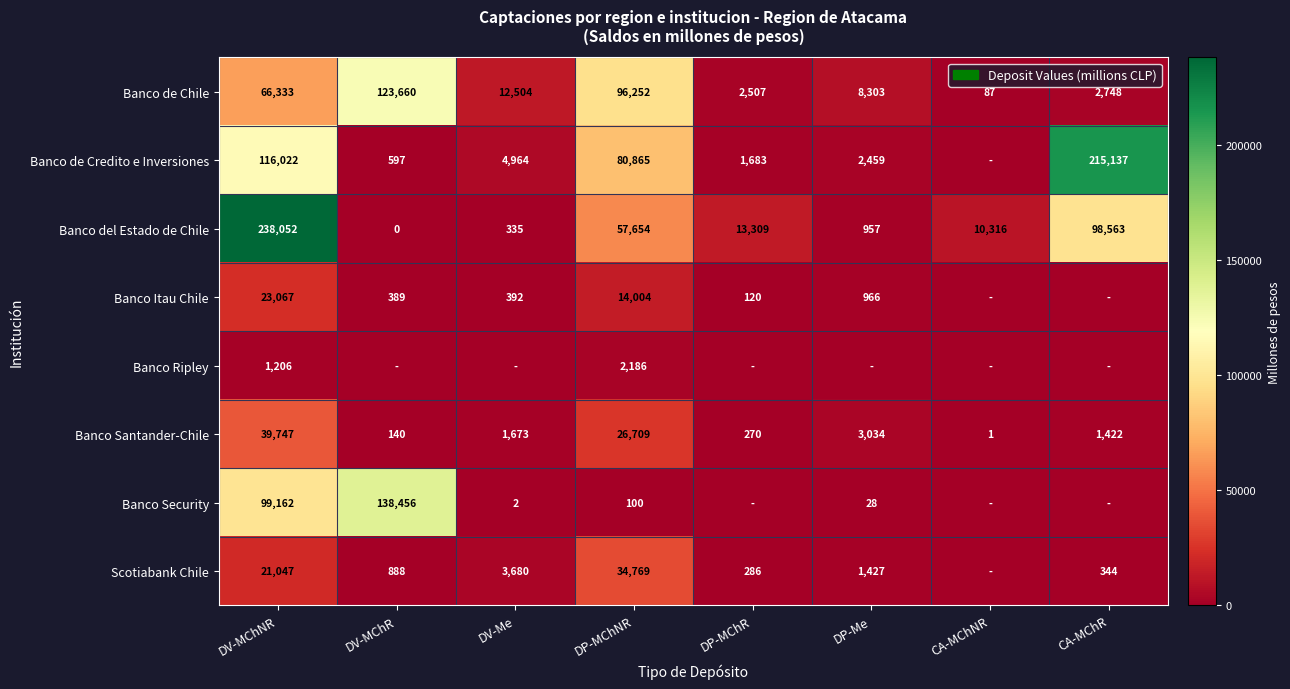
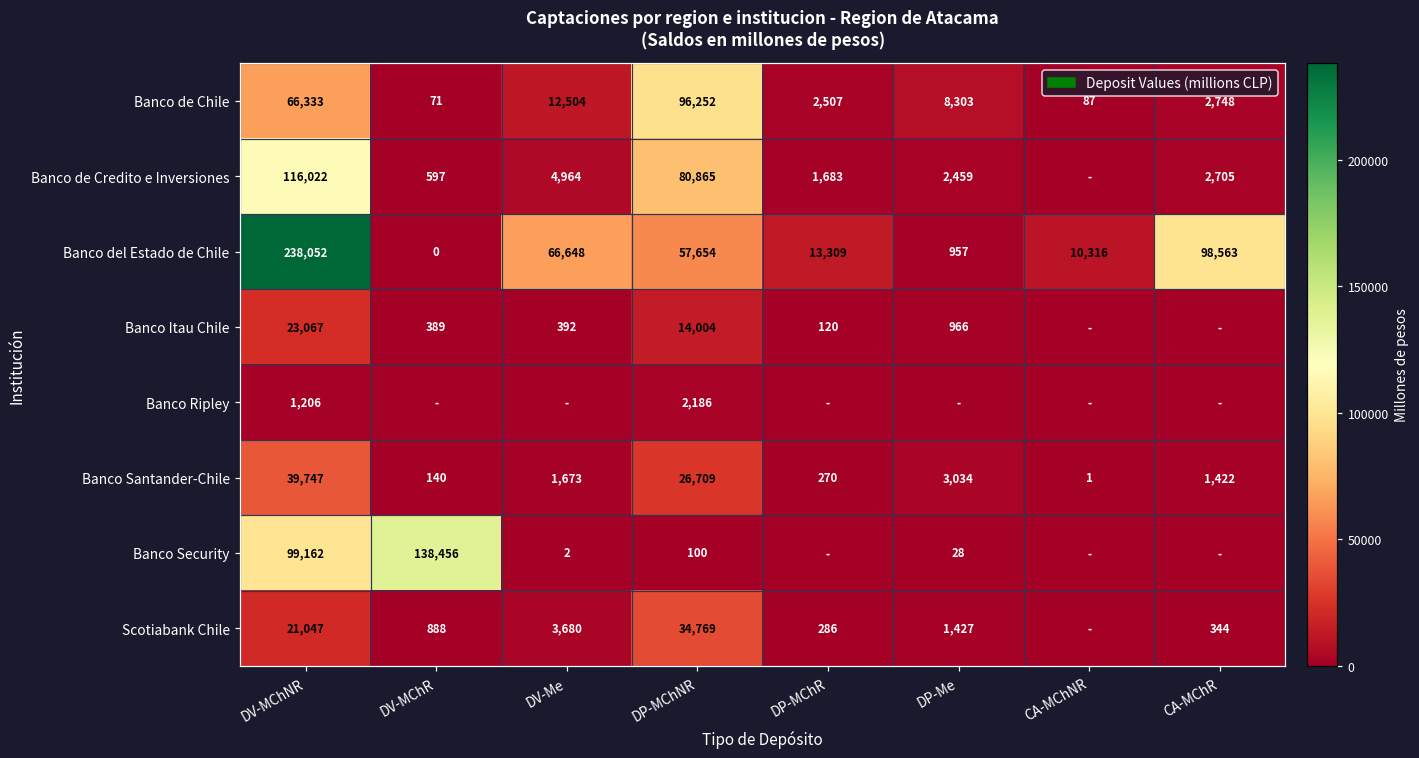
Banco de Chile, DV-MChR: 123,660 -> 71
Banco de Credito e Inversiones, CA-MChR: 215,137 -> 2,705
Banco del Estado de Chile, DV-Me: 335 -> 66,648
